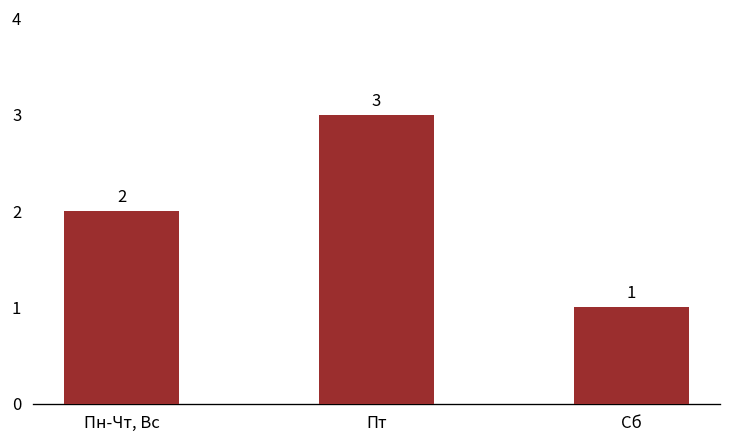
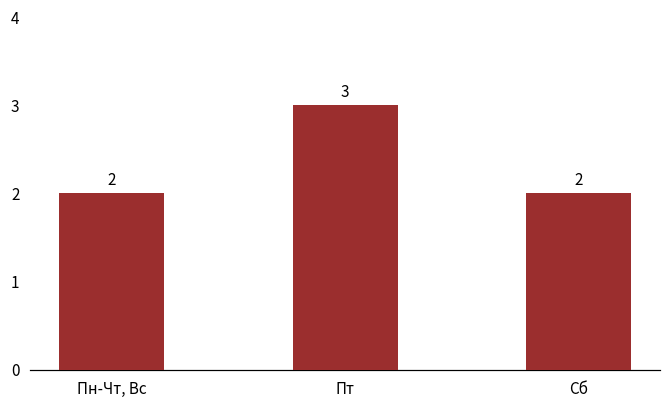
Сб: 1 -> 2
